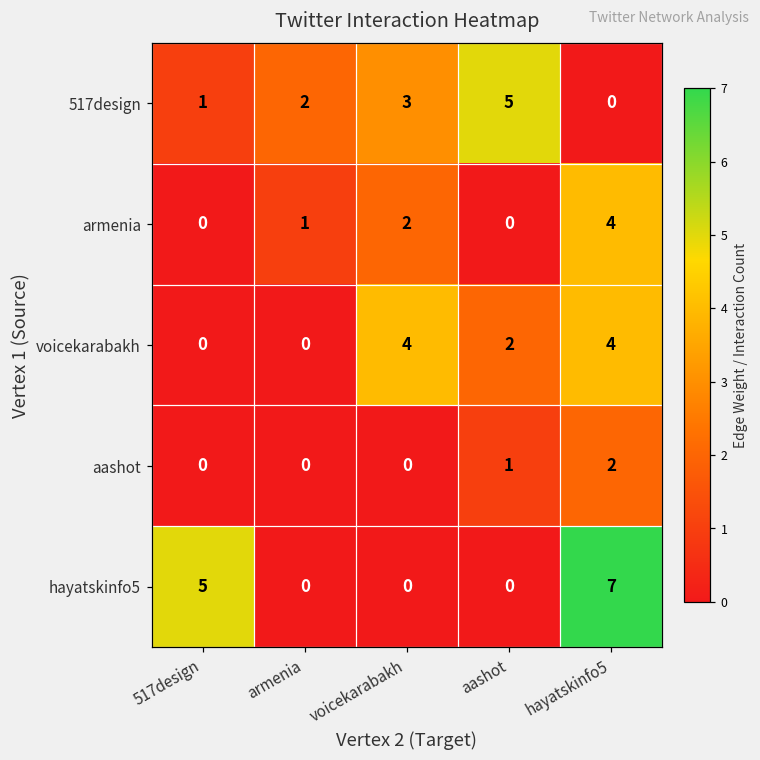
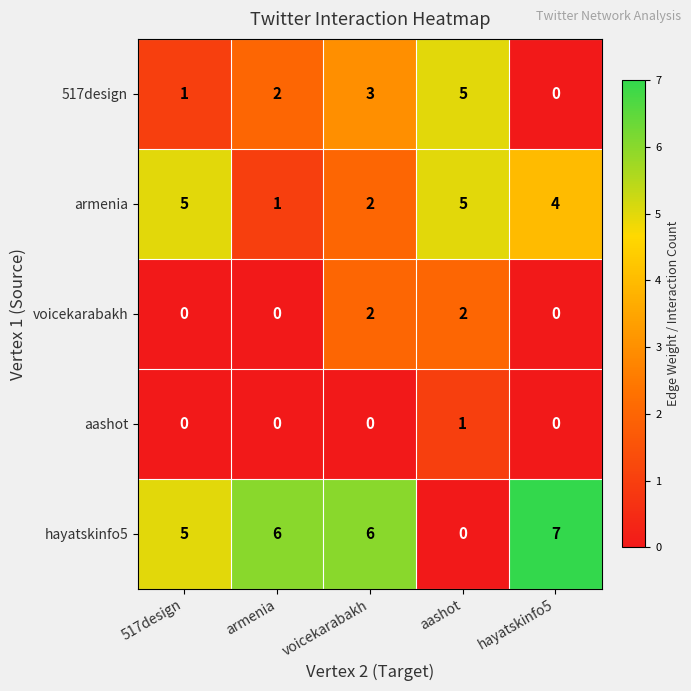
armenia, 517design: 0 -> 5
armenia, aashot: 0 -> 5
voicekarabakh, voicekarabakh: 4 -> 2
voicekarabakh, hayatskinfo5: 4 -> 0
aashot, hayatskinfo5: 2 -> 0
hayatskinfo5, armenia: 0 -> 6
hayatskinfo5, voicekarabakh: 0 -> 6
